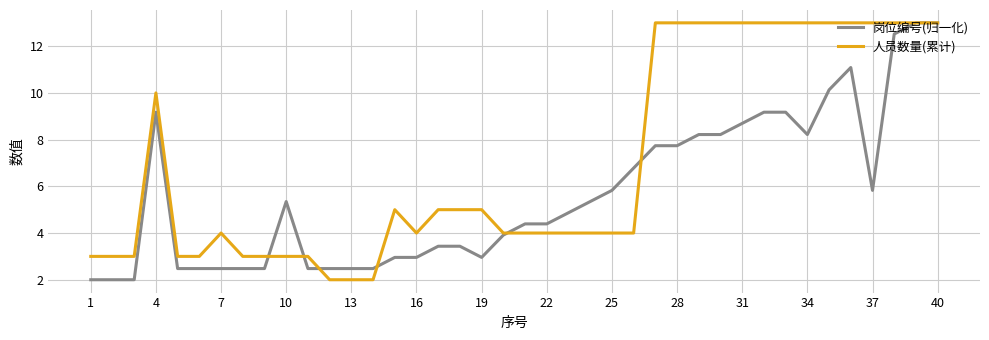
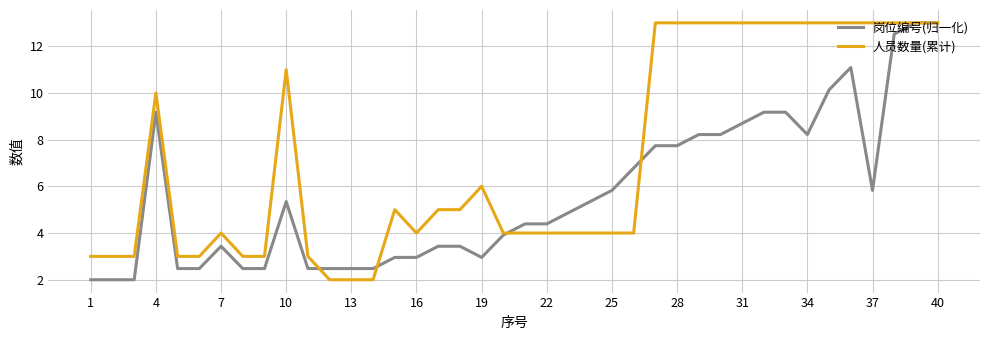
岗位编号(归一化), 7: 2.5 -> 3.4
人员数量(累计), 10: 3 -> 11
人员数量(累计), 19: 5 -> 6
